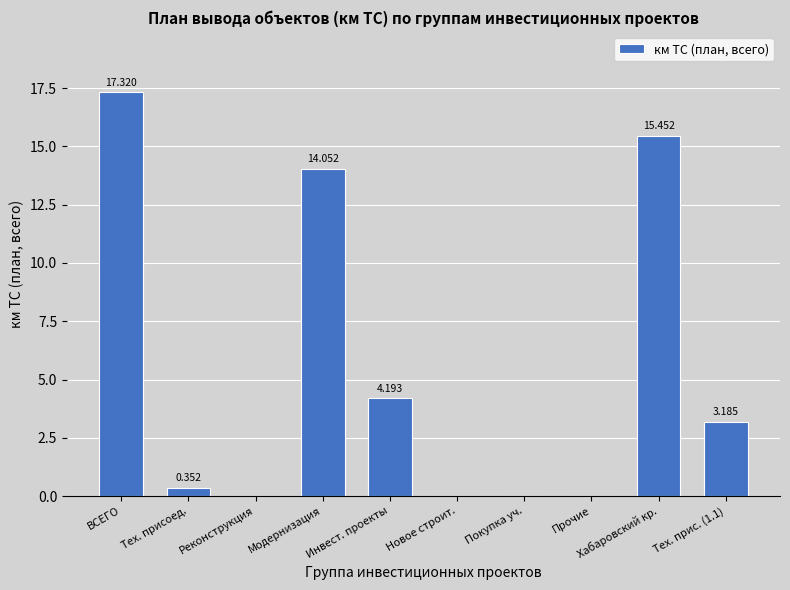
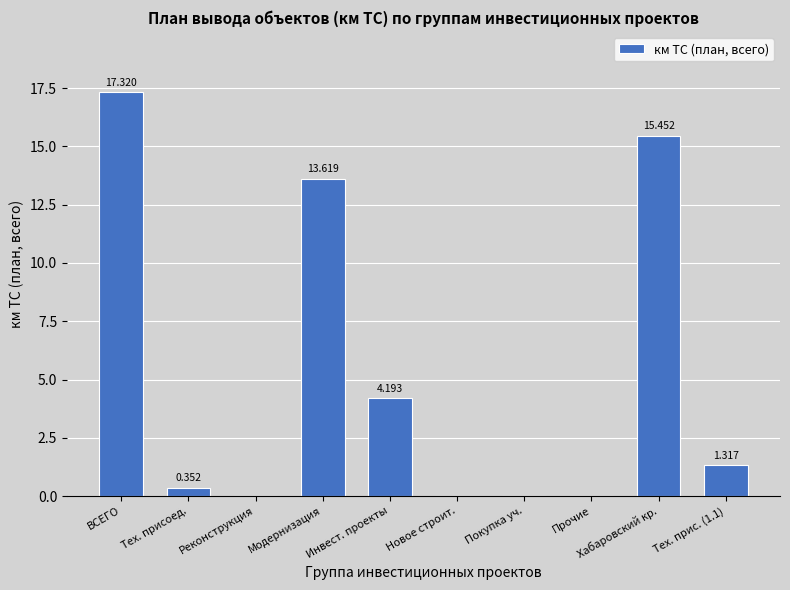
Модернизация: 14.052 -> 13.619
Тех. прис. (1.1): 3.185 -> 1.317
